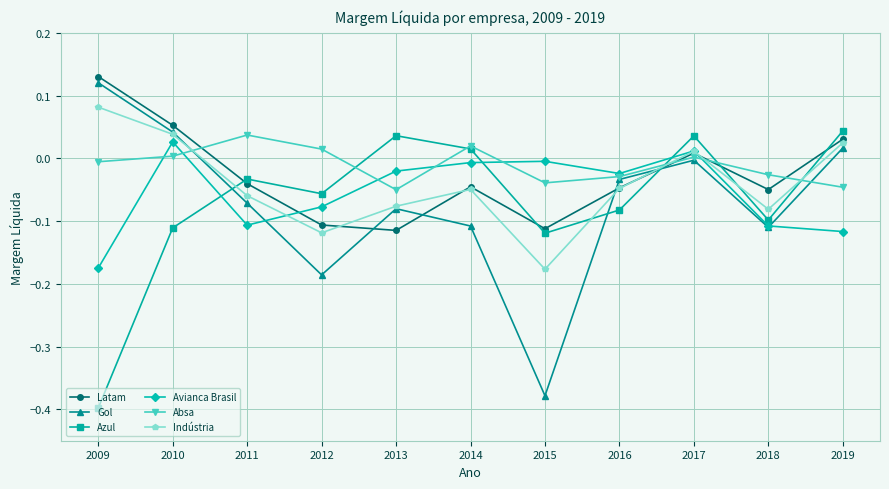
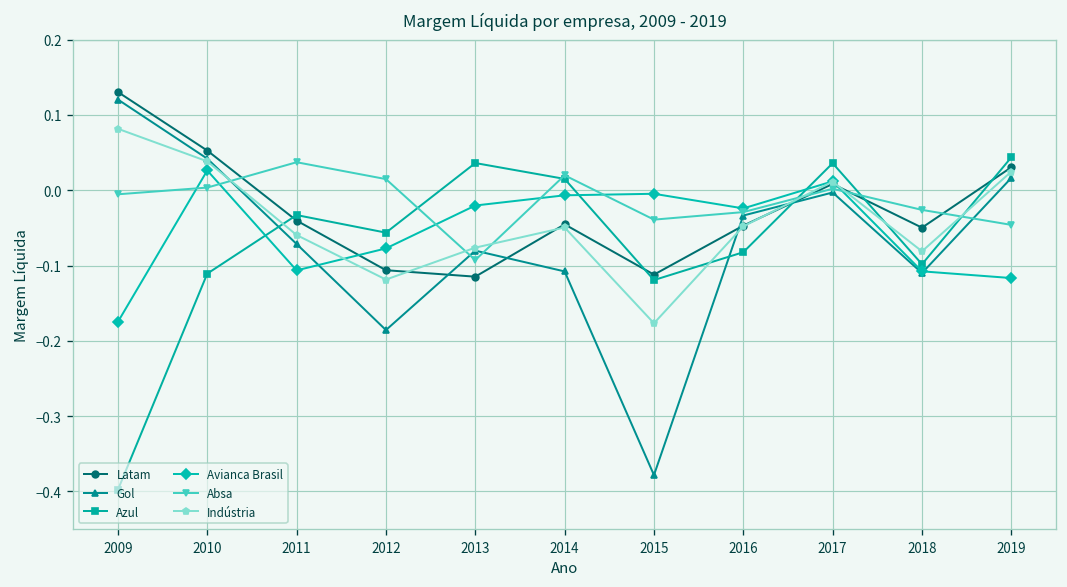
Absa, 2013: -0.05 -> -0.09
